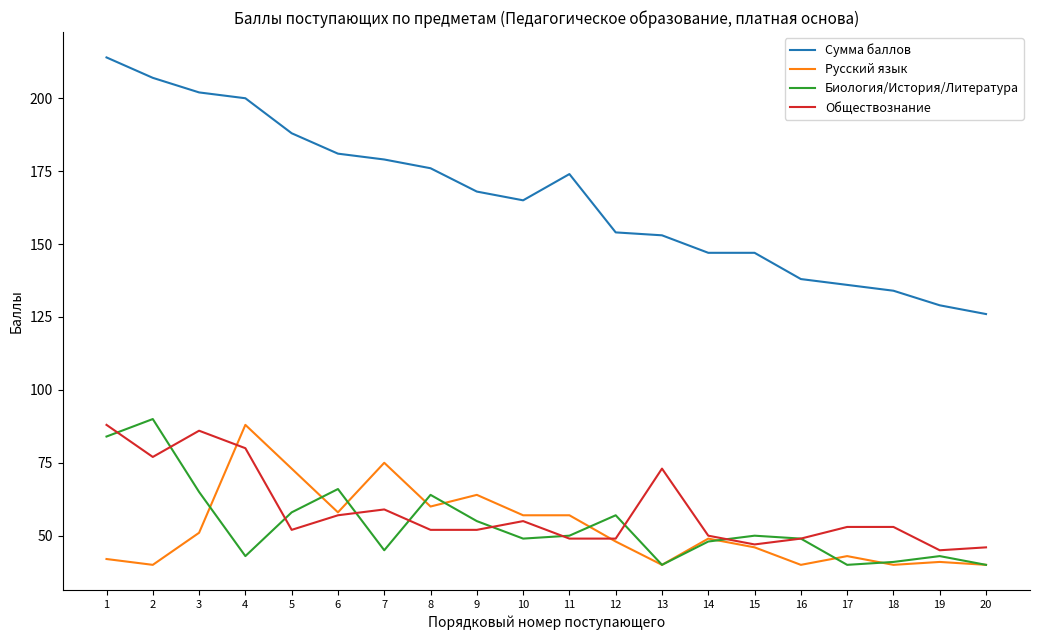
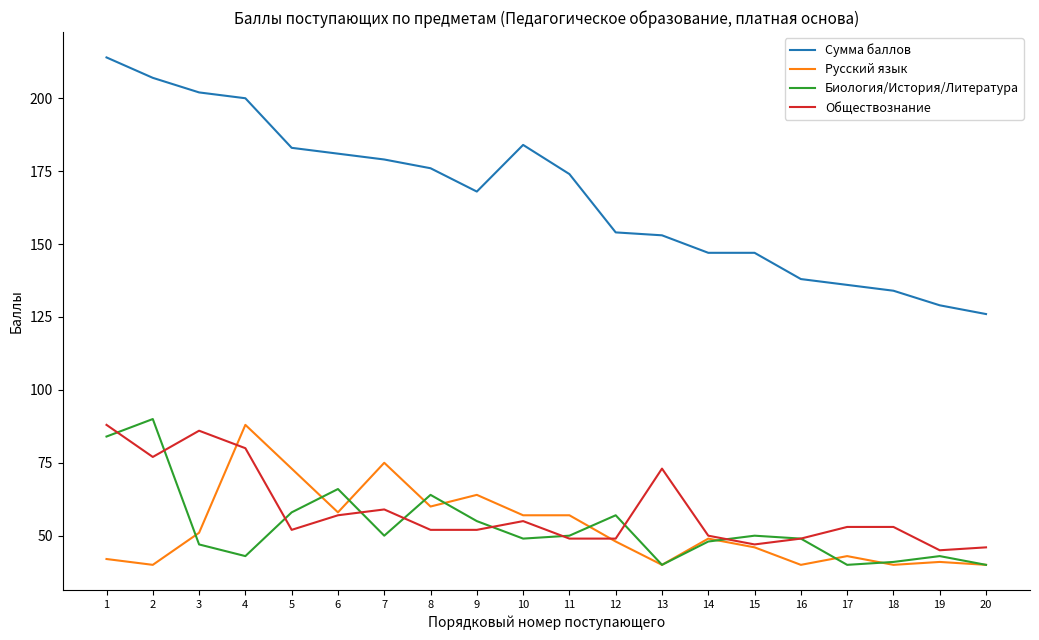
Биология/История/Литература, 3: 65 -> 47
Сумма баллов, 5: 188 -> 183
Биология/История/Литература, 7: 45 -> 50
Сумма баллов, 10: 165 -> 184
